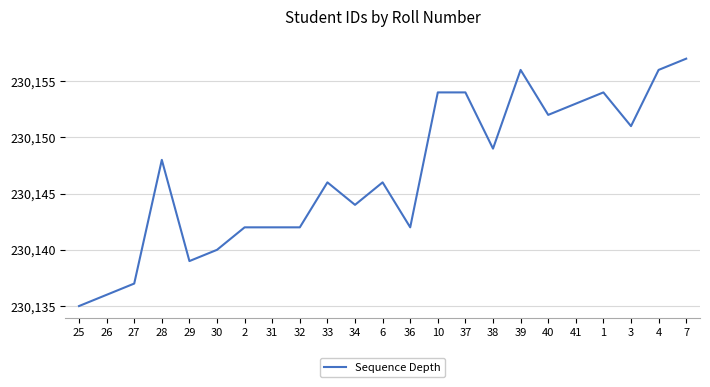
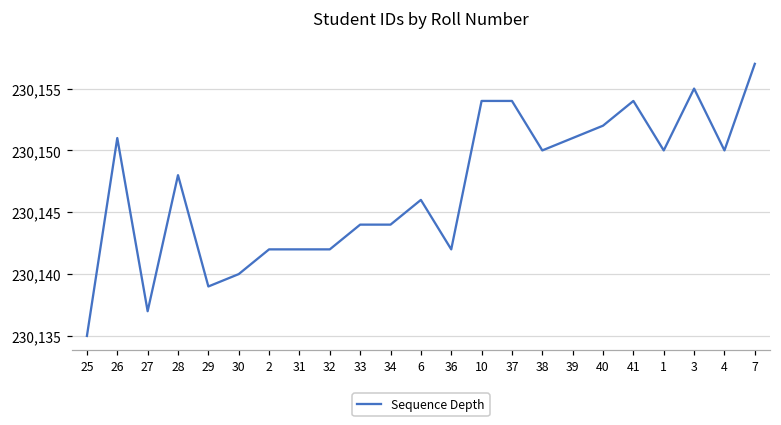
26: 230,136 -> 230,151
33: 230,146 -> 230,144
38: 230,149 -> 230,150
39: 230,156 -> 230,151
41: 230,153 -> 230,154
1: 230,154 -> 230,150
3: 230,151 -> 230,155
4: 230,156 -> 230,150
